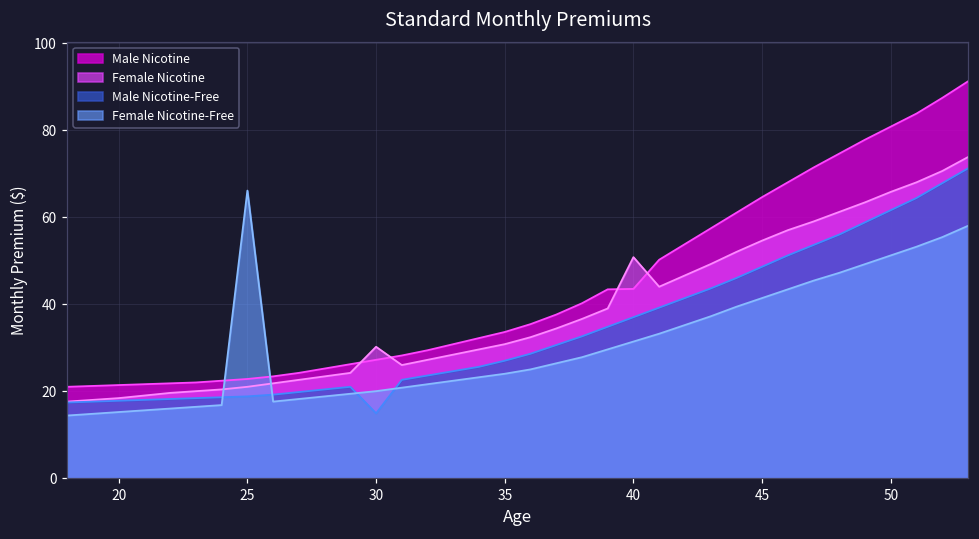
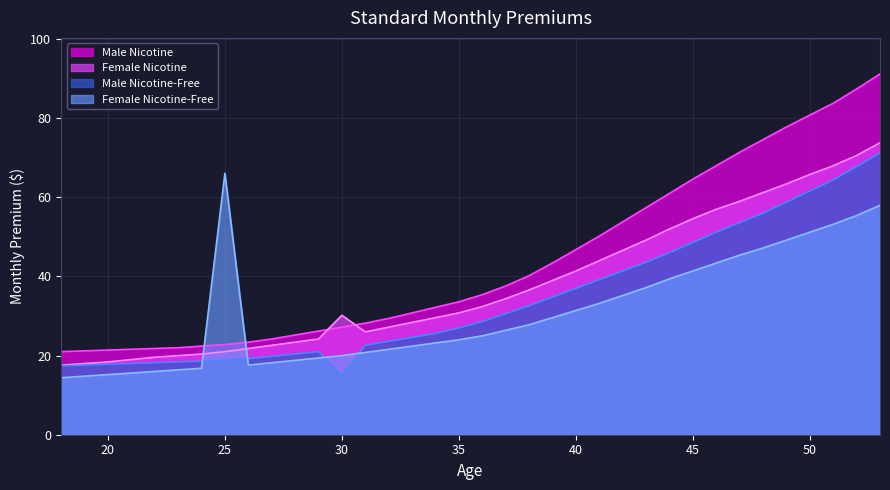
Male Nicotine, 40: 44 -> 47
Female Nicotine, 40: 51 -> 41
